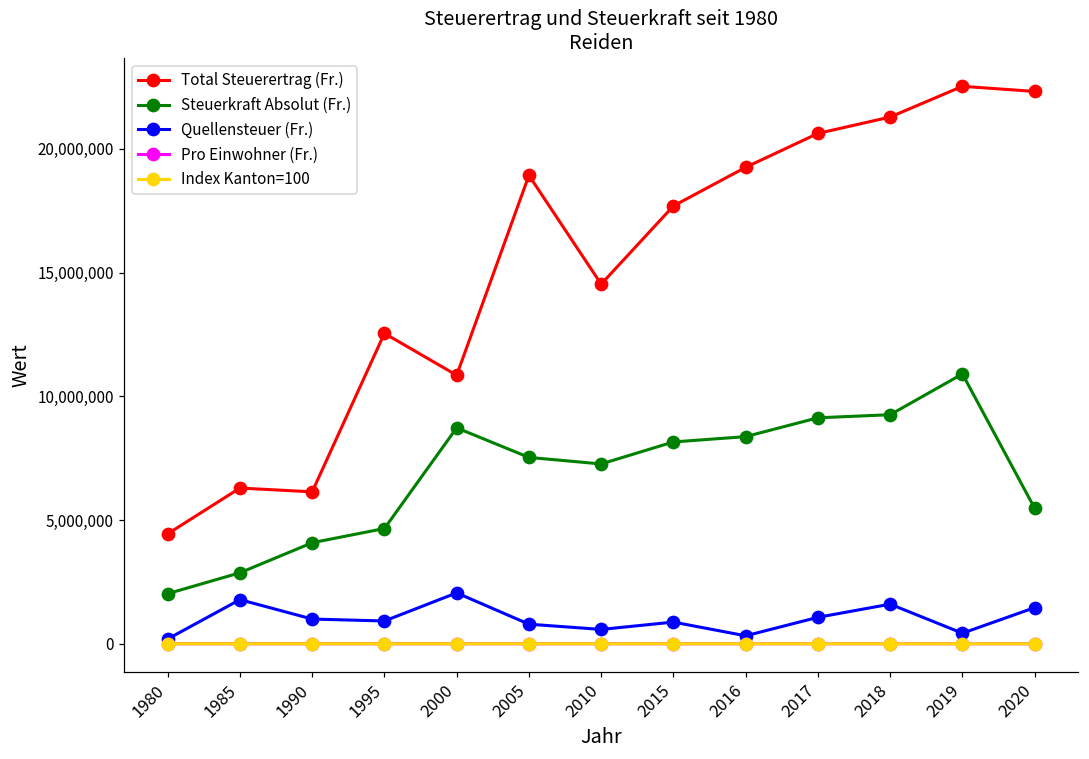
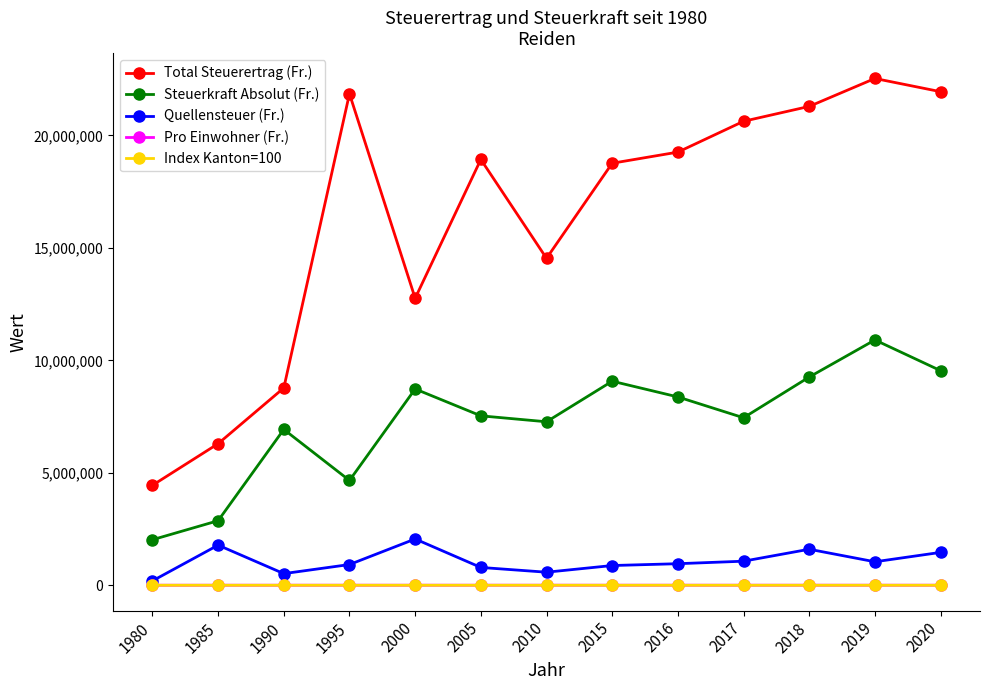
Total Steuerertrag (Fr.), 1990: 6,100,000 -> 8,800,000
Steuerkraft Absolut (Fr.), 1990: 4,100,000 -> 6,900,000
Quellensteuer (Fr.), 1990: 1,000,000 -> 500,000
Total Steuerertrag (Fr.), 1995: 12,500,000 -> 21,900,000
Total Steuerertrag (Fr.), 2000: 10,900,000 -> 12,800,000
Total Steuerertrag (Fr.), 2015: 17,700,000 -> 18,800,000
Steuerkraft Absolut (Fr.), 2015: 8,200,000 -> 9,100,000
Quellensteuer (Fr.), 2016: 300,000 -> 1,000,000
Steuerkraft Absolut (Fr.), 2017: 9,100,000 -> 7,400,000
Quellensteuer (Fr.), 2019: 400,000 -> 1,000,000
Total Steuerertrag (Fr.), 2020: 22,300,000 -> 21,900,000
Steuerkraft Absolut (Fr.), 2020: 5,500,000 -> 9,500,000
